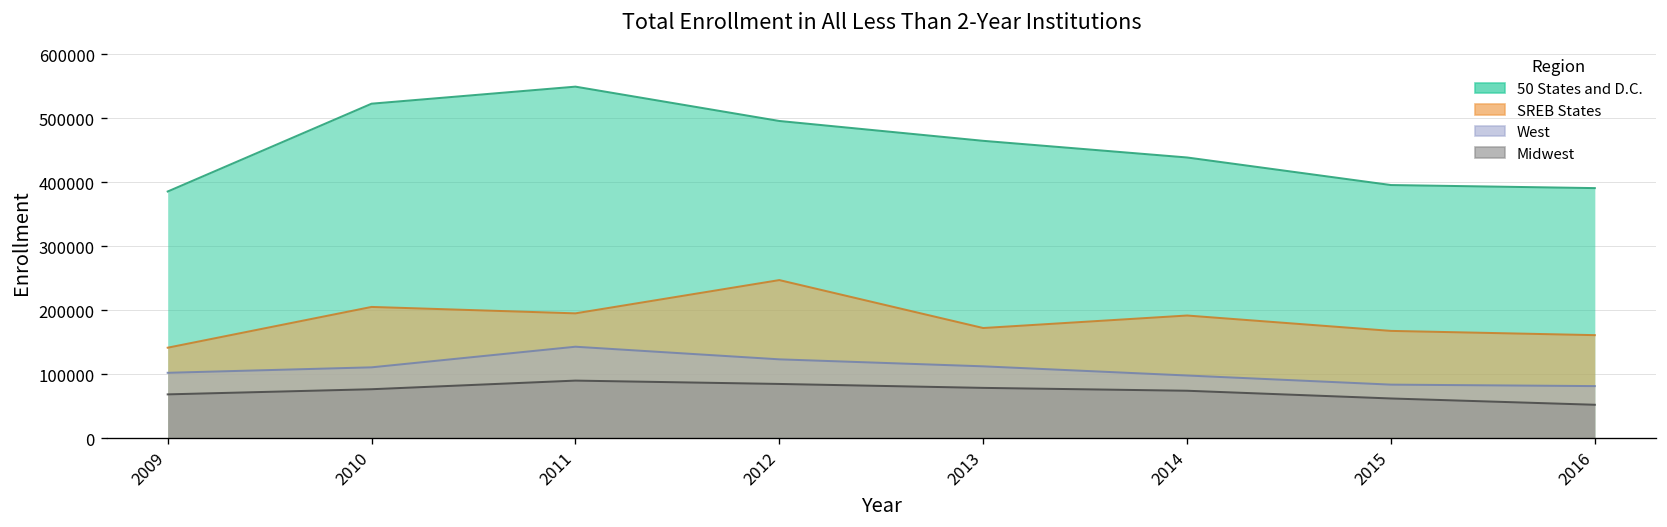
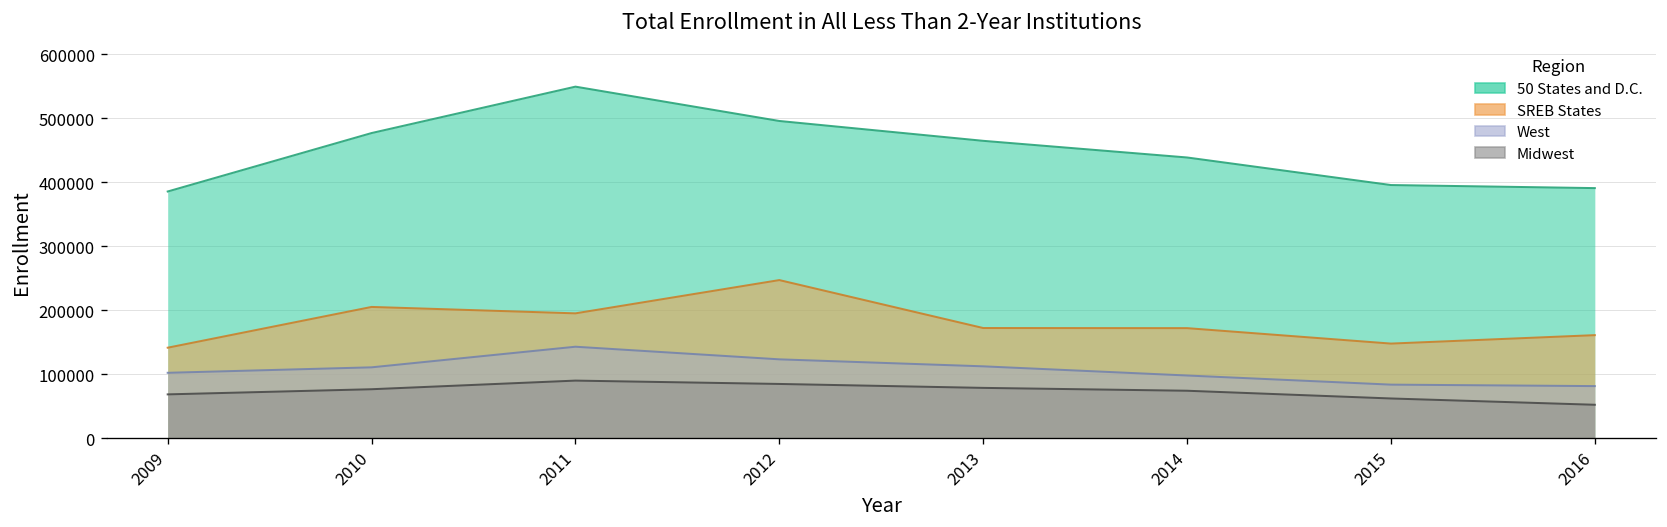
50 States and D.C., 2010: 520000 -> 480000
SREB States, 2014: 190000 -> 170000
SREB States, 2015: 170000 -> 150000
